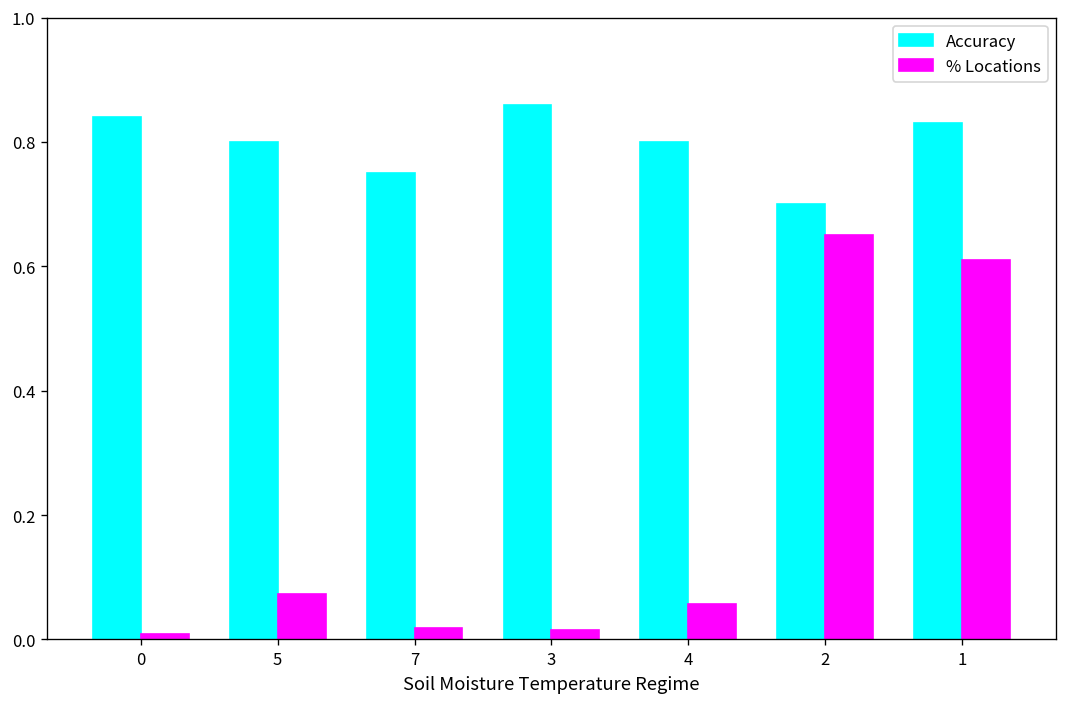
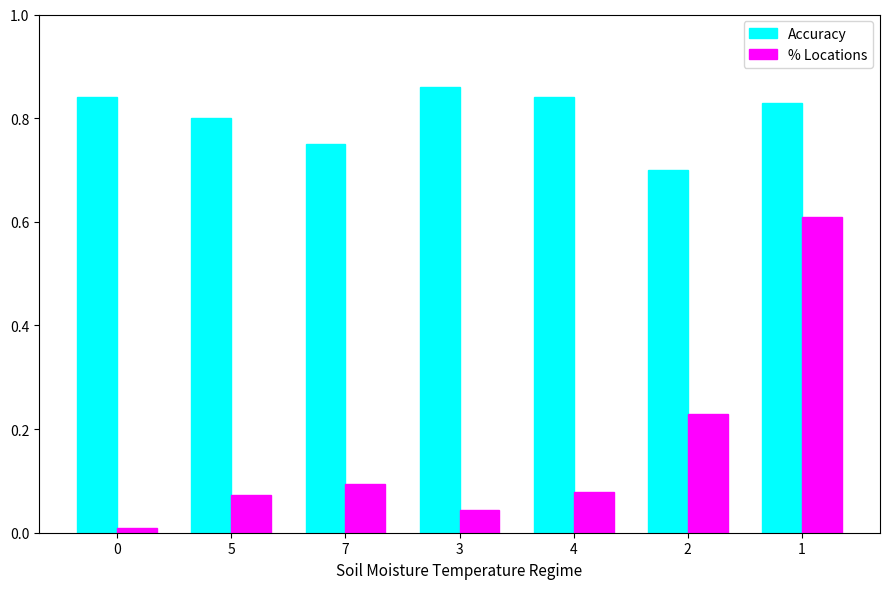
% Locations, 7: 0.02 -> 0.09
% Locations, 3: 0.02 -> 0.04
Accuracy, 4: 0.80 -> 0.84
% Locations, 4: 0.06 -> 0.08
% Locations, 2: 0.65 -> 0.23
